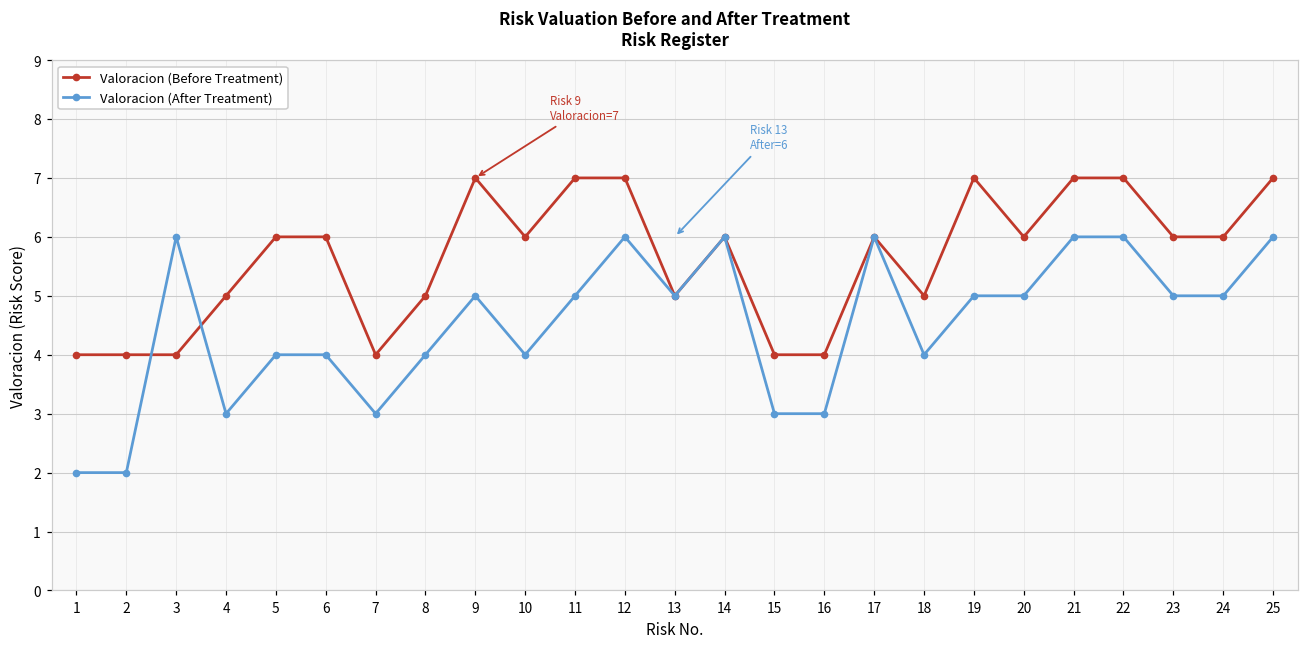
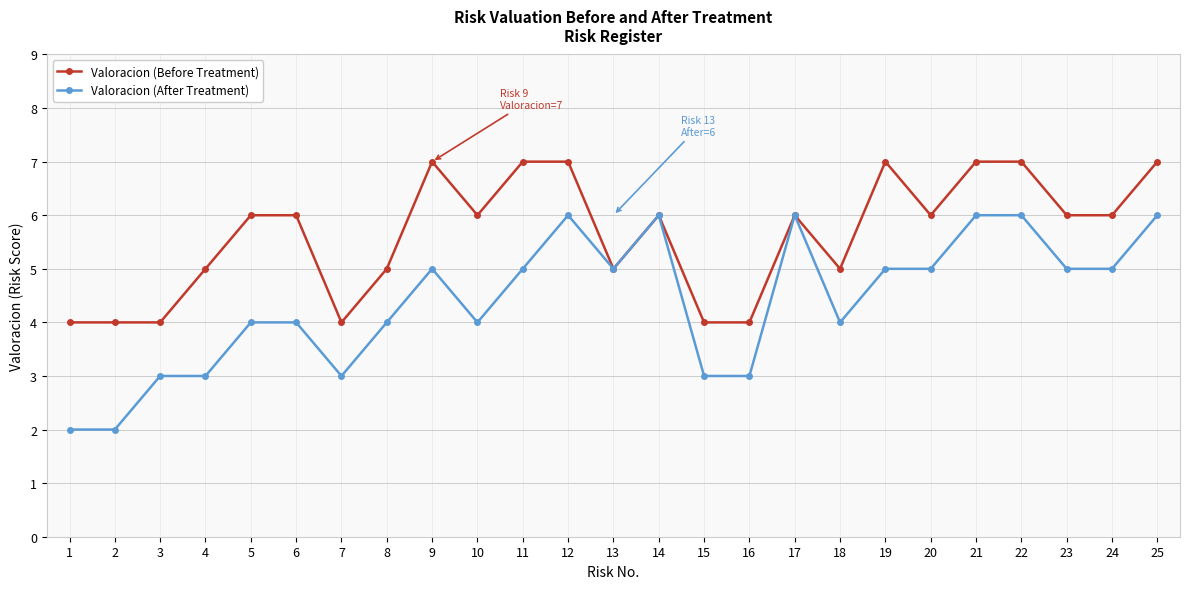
Valoracion (After Treatment), 3: 6 -> 3
